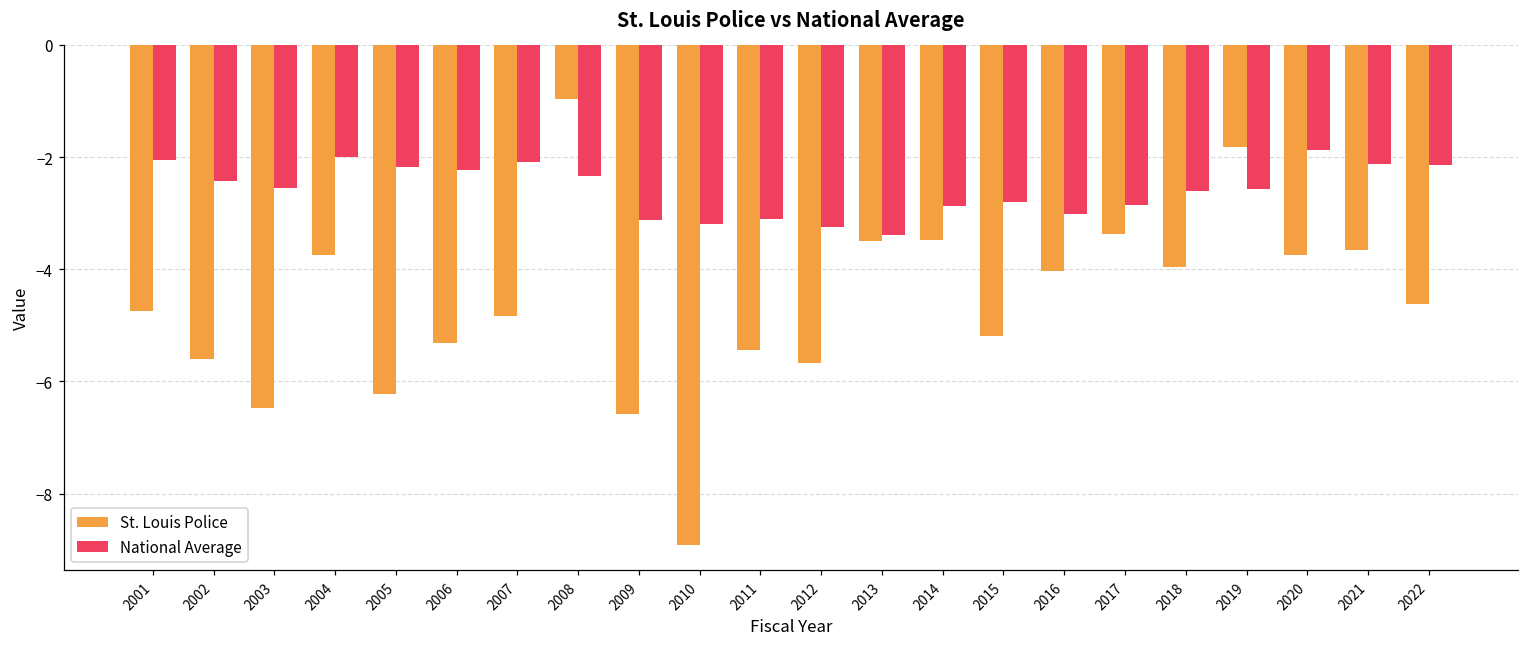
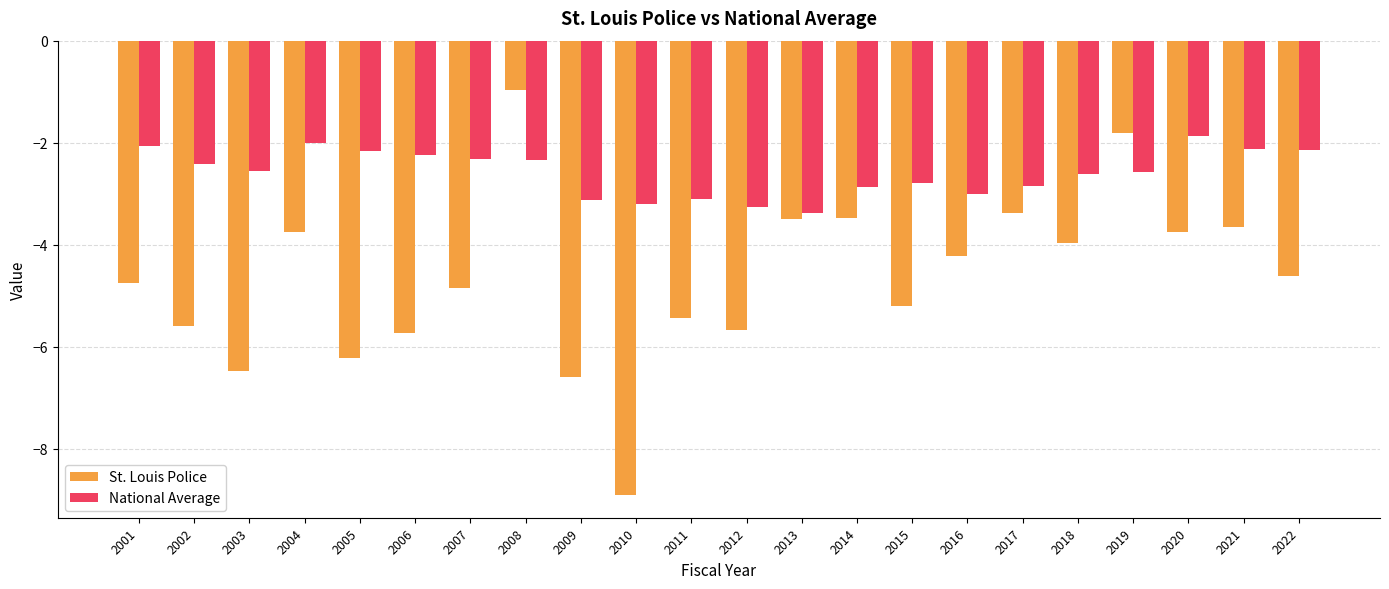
St. Louis Police, 2006: -5.3 -> -5.7
National Average, 2007: -2.1 -> -2.3
St. Louis Police, 2016: -4.0 -> -4.2
